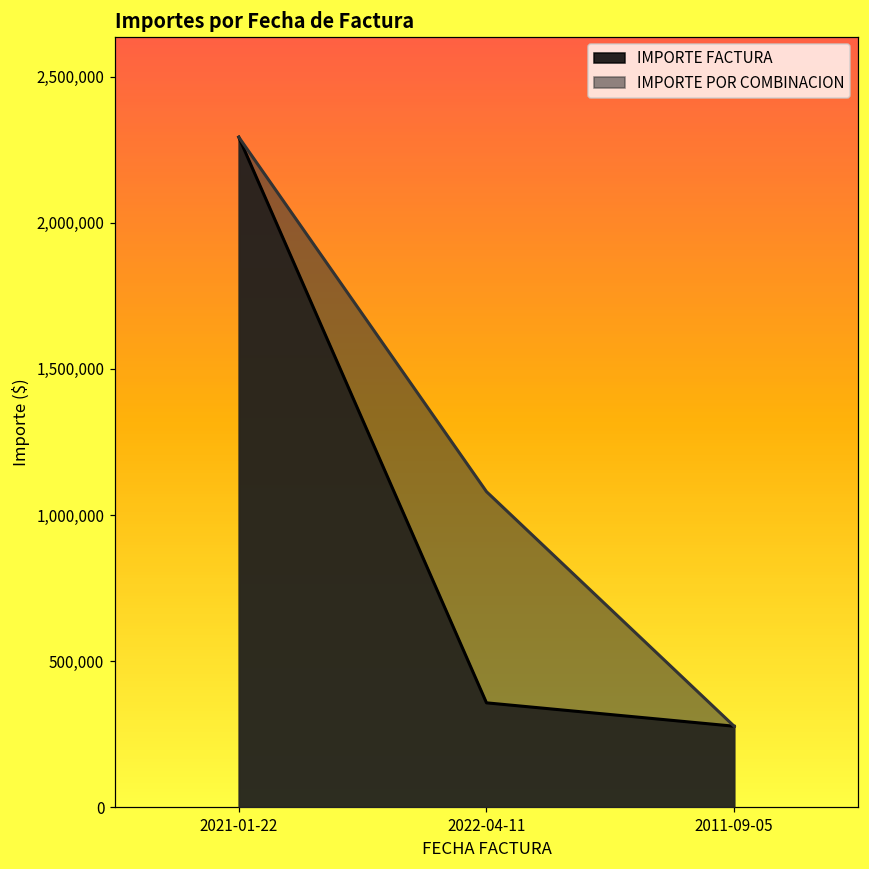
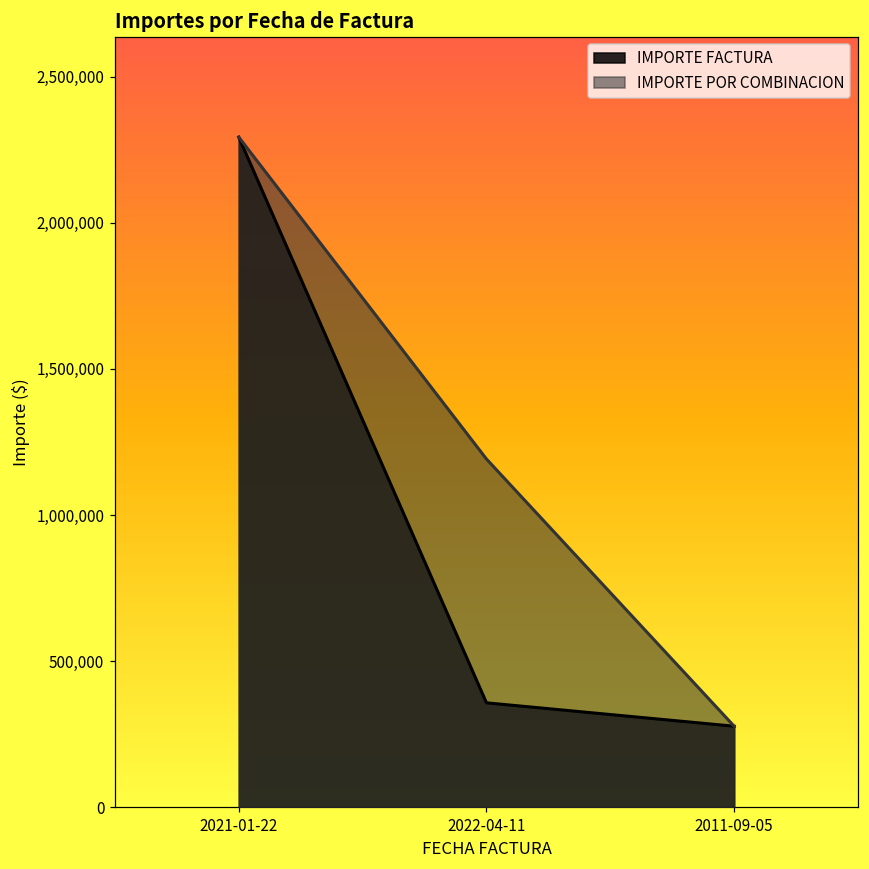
IMPORTE POR COMBINACION, 2022-04-11: 1,080,000 -> 1,190,000
